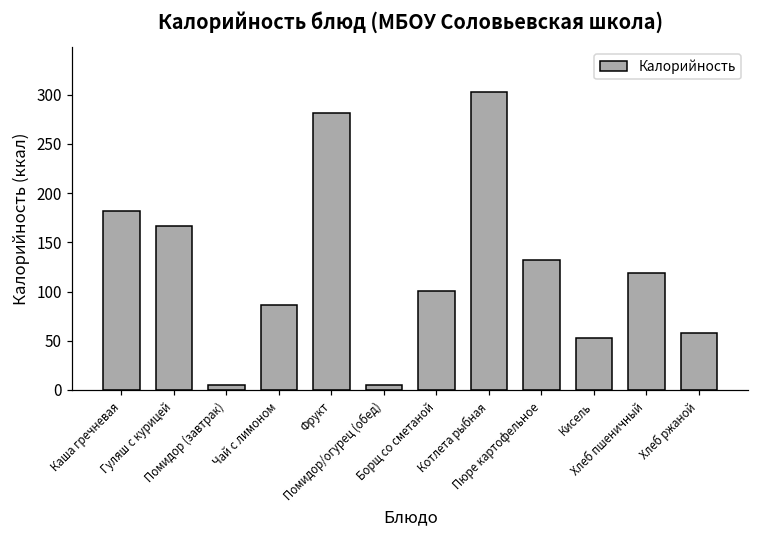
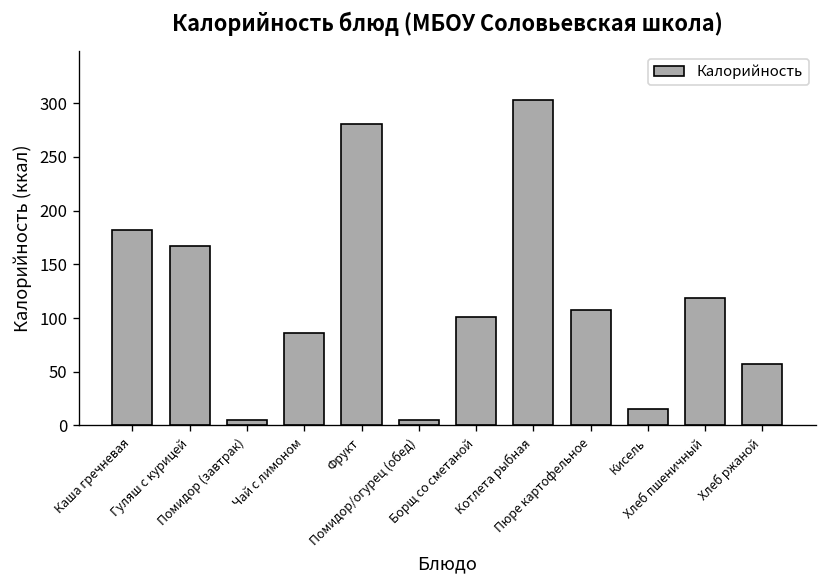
Пюре картофельное: 130 -> 110
Кисель: 50 -> 20
